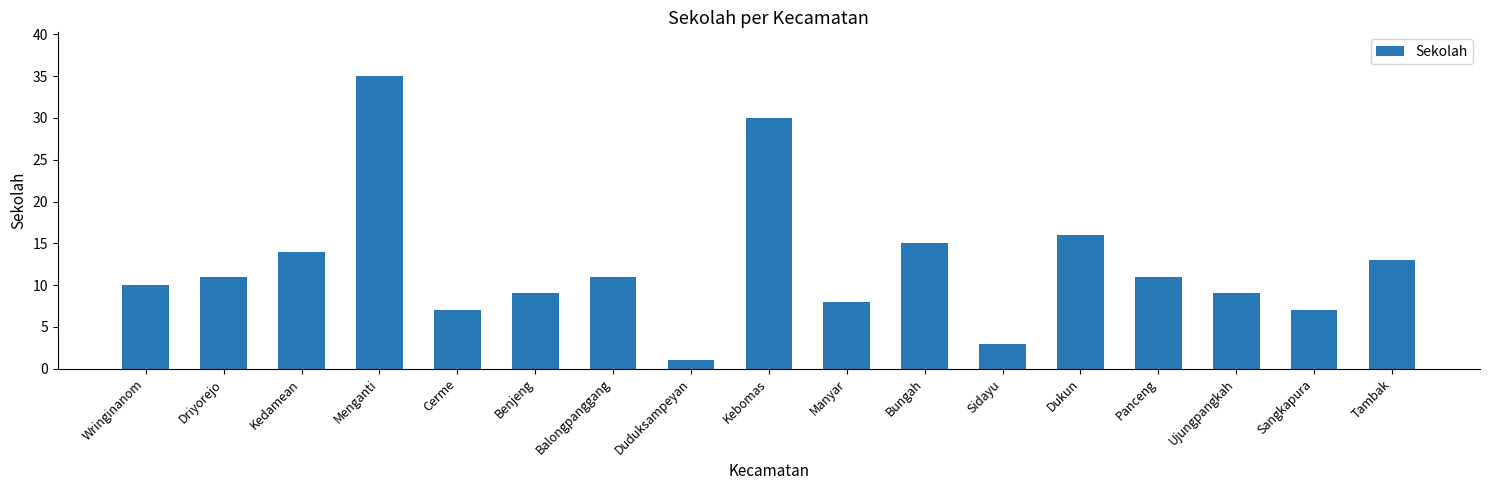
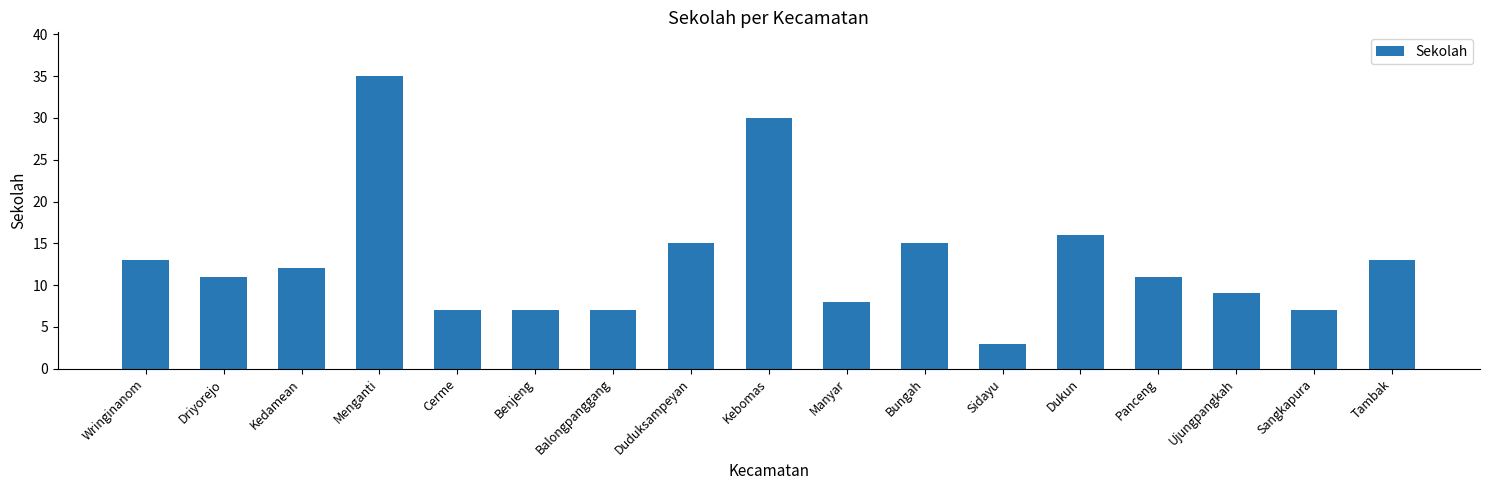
Wringinanom: 10 -> 13
Kedamean: 14 -> 12
Benjeng: 9 -> 7
Balongpanggang: 11 -> 7
Duduksampeyan: 1 -> 15
